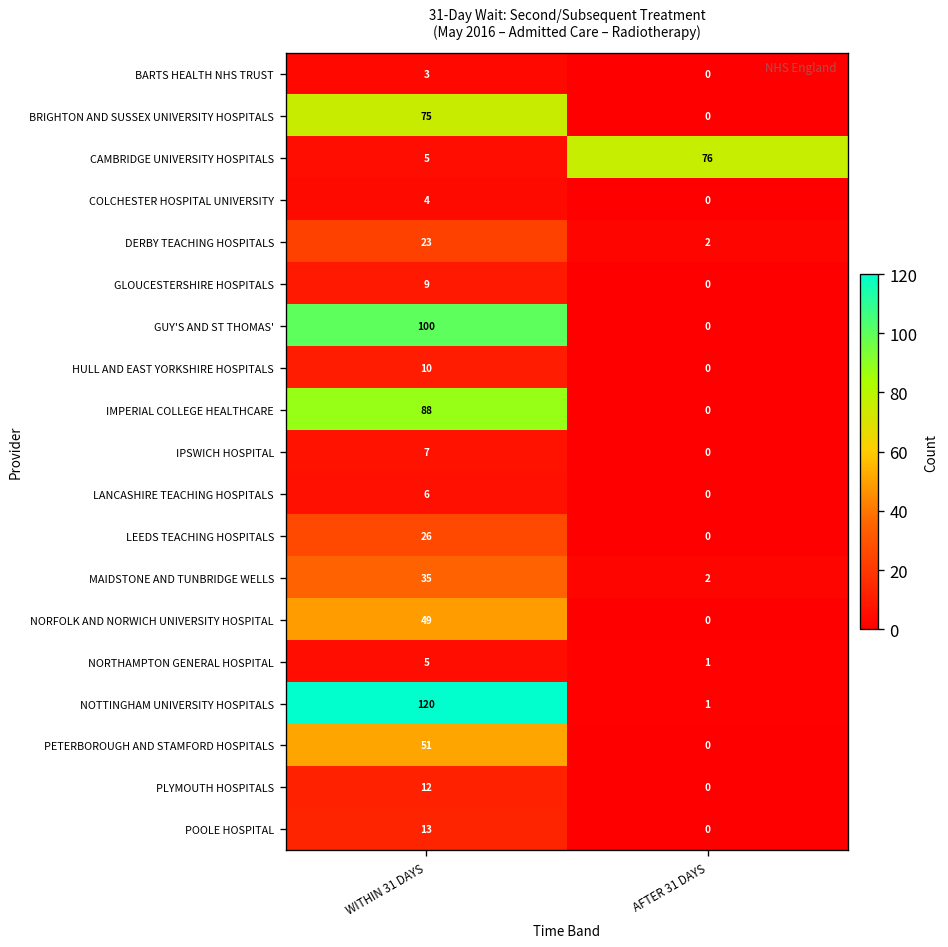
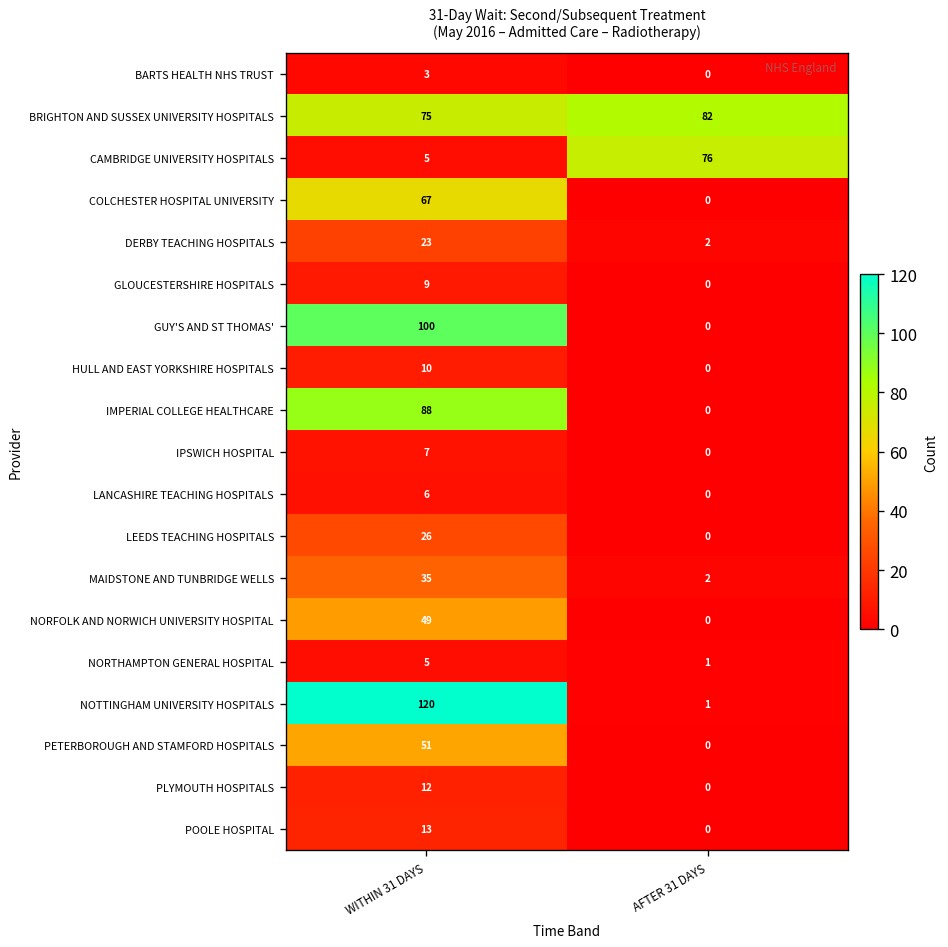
BRIGHTON AND SUSSEX UNIVERSITY HOSPITALS, AFTER 31 DAYS: 0 -> 82
COLCHESTER HOSPITAL UNIVERSITY, WITHIN 31 DAYS: 4 -> 67
